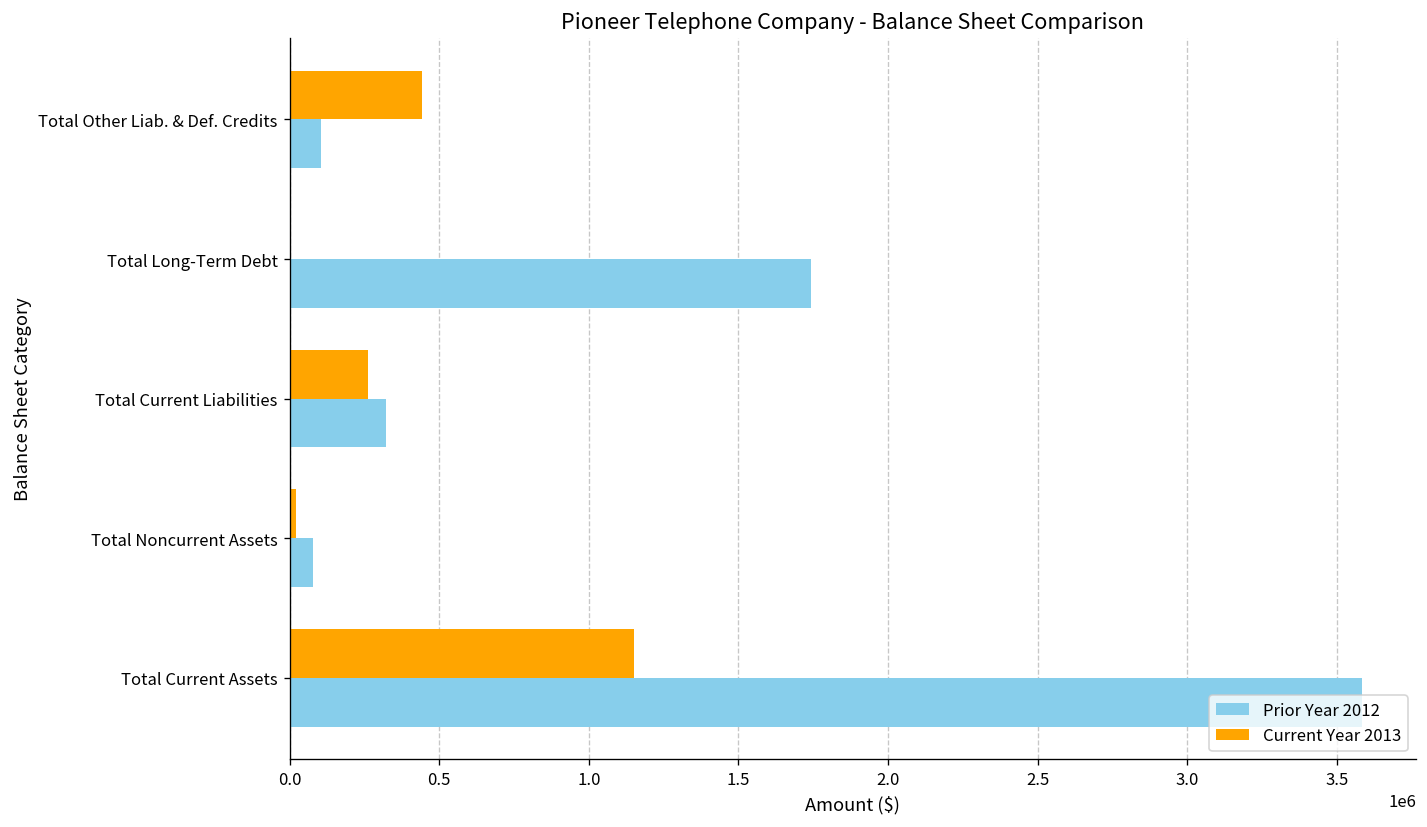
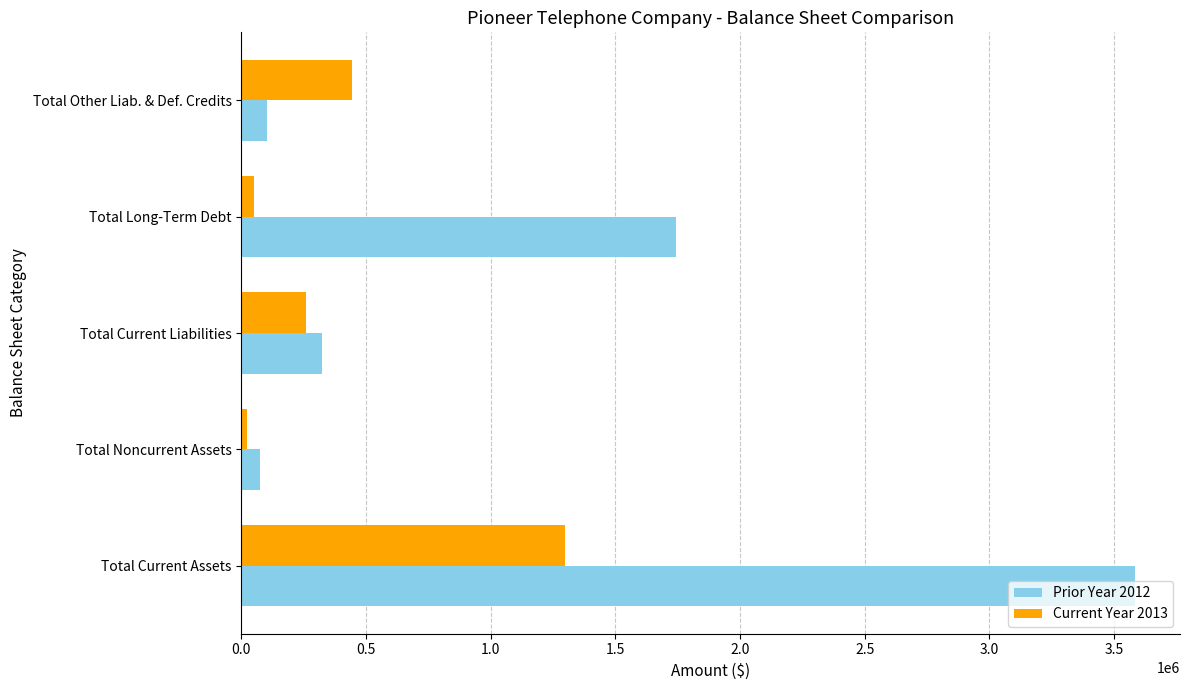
Current Year 2013, Total Long-Term Debt: 0 -> 50000
Current Year 2013, Total Current Assets: 1150000 -> 1300000
